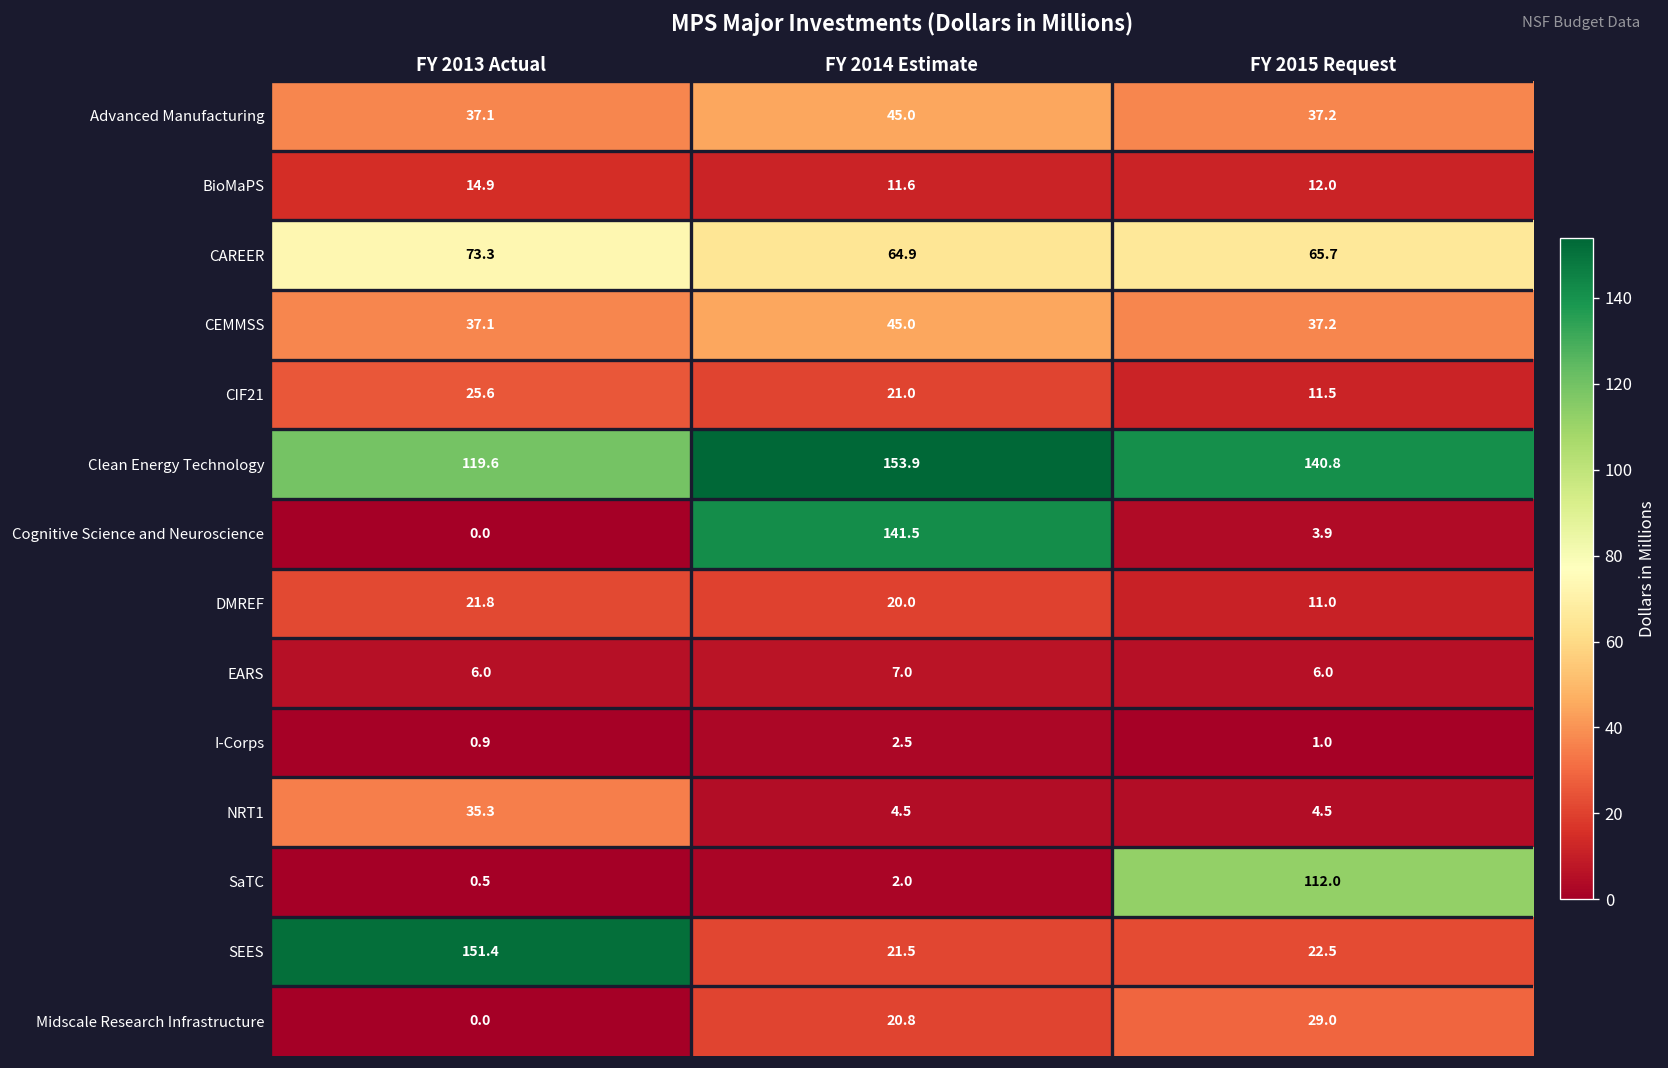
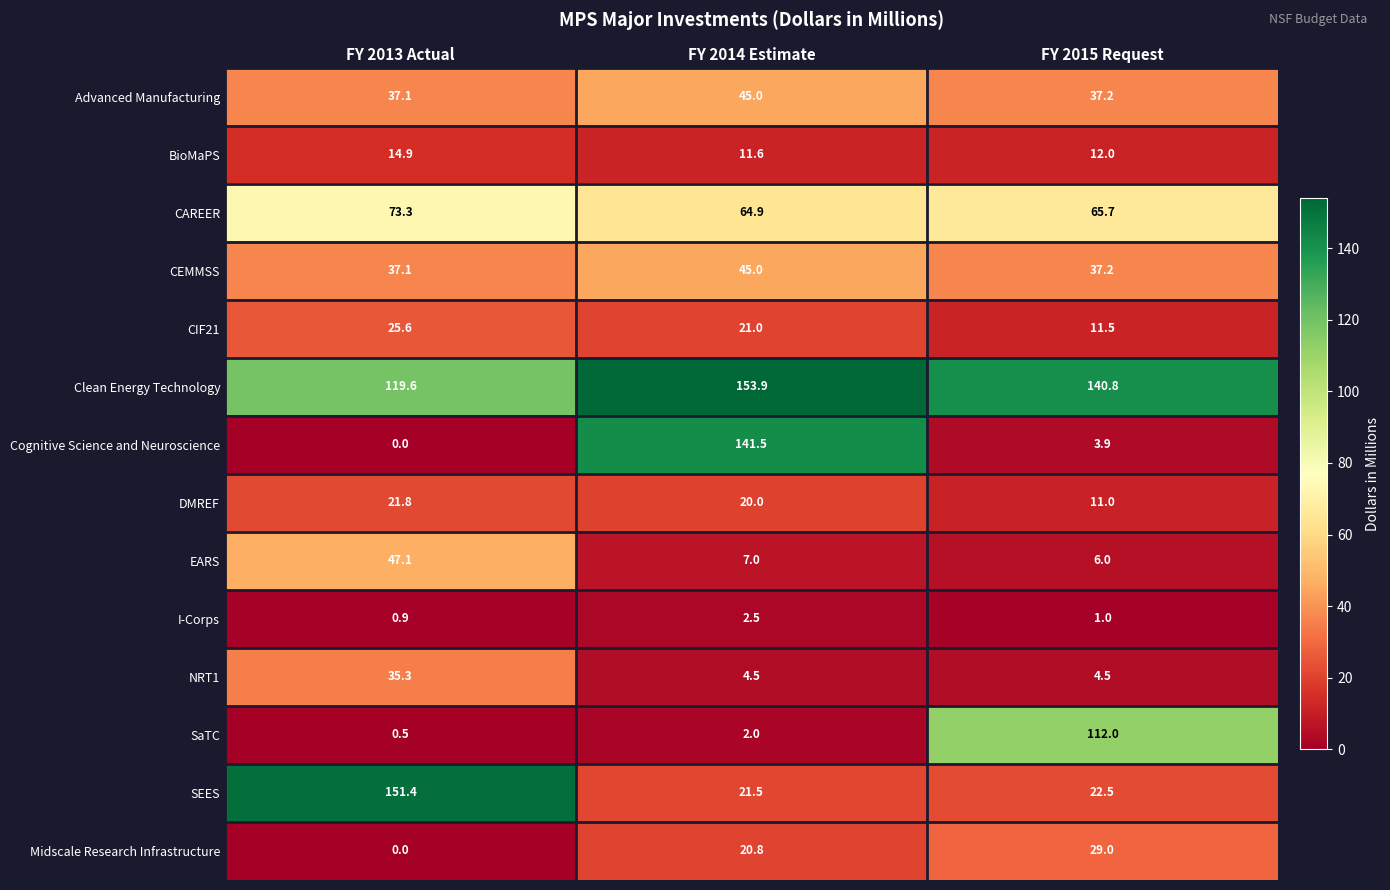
EARS, FY 2013 Actual: 6.0 -> 47.1
